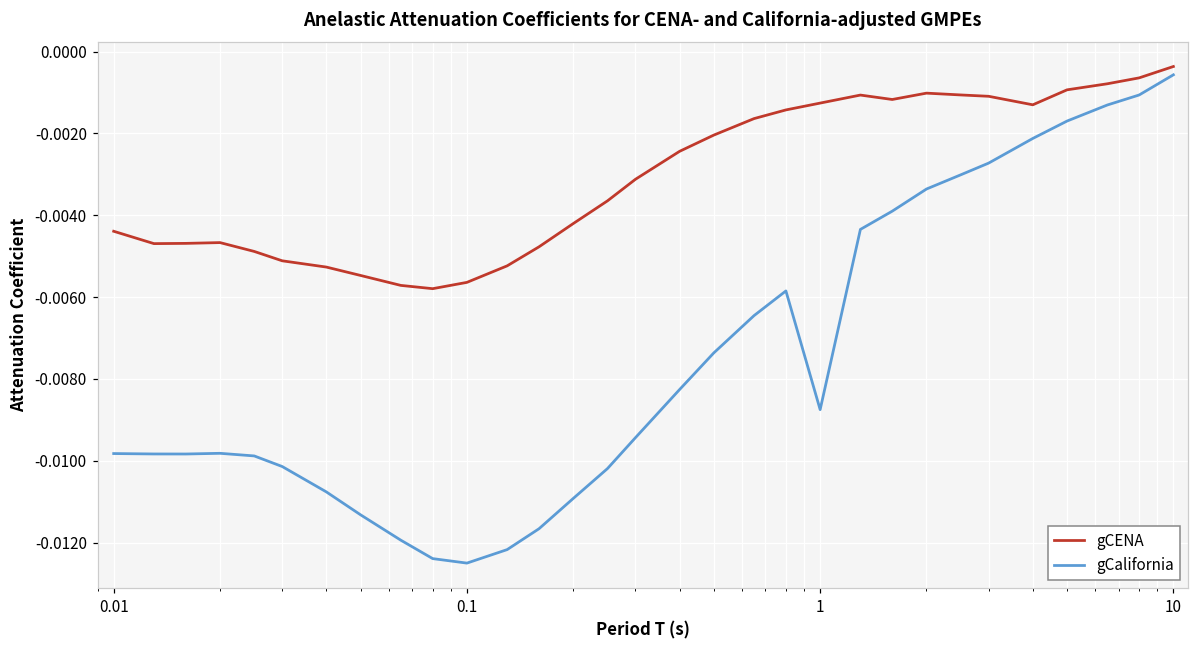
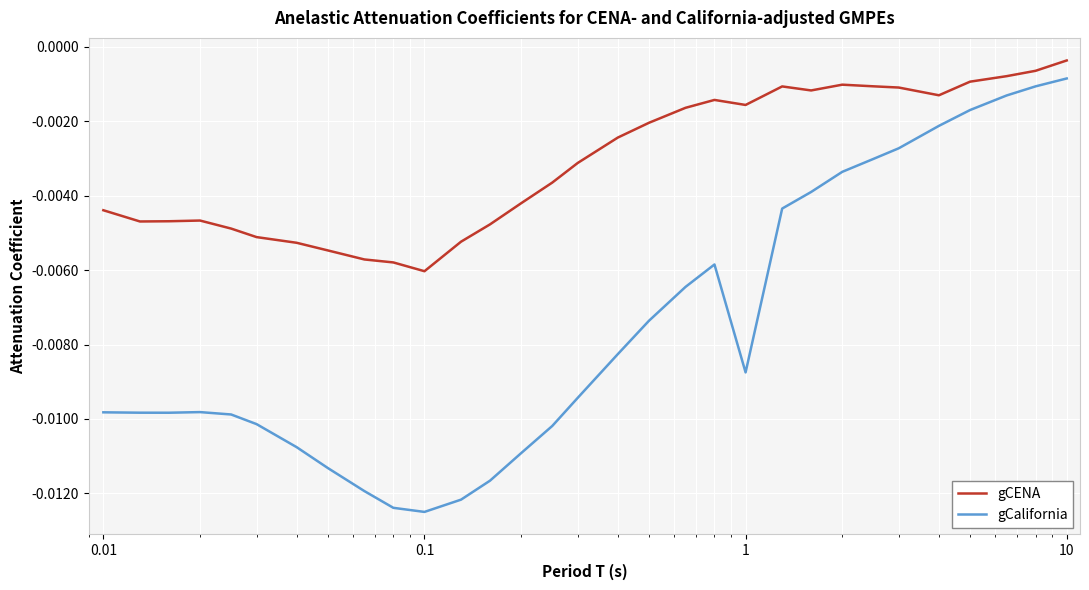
gCENA, 0.1: -0.0056 -> -0.0060
gCENA, 1: -0.0013 -> -0.0016
gCalifornia, 10: -0.0006 -> -0.0008
